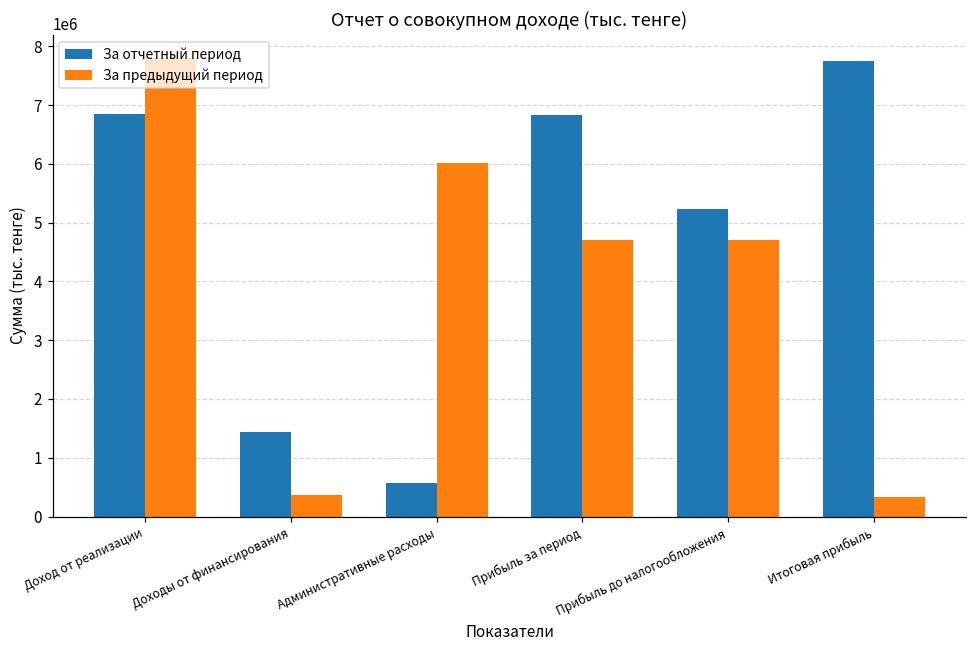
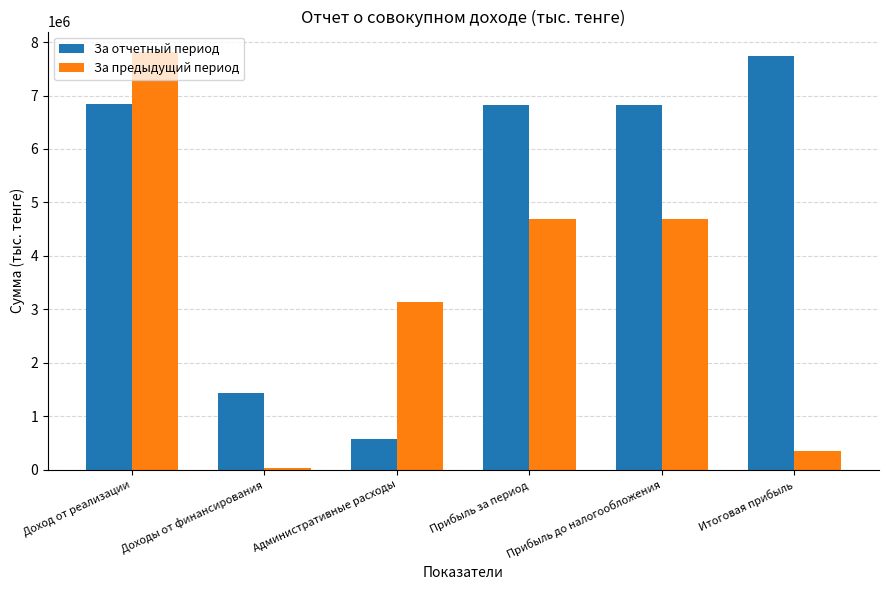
За предыдущий период, Доходы от финансирования: 400000 -> 0
За предыдущий период, Административные расходы: 6000000 -> 3100000
За отчетный период, Прибыль до налогообложения: 5200000 -> 6800000
